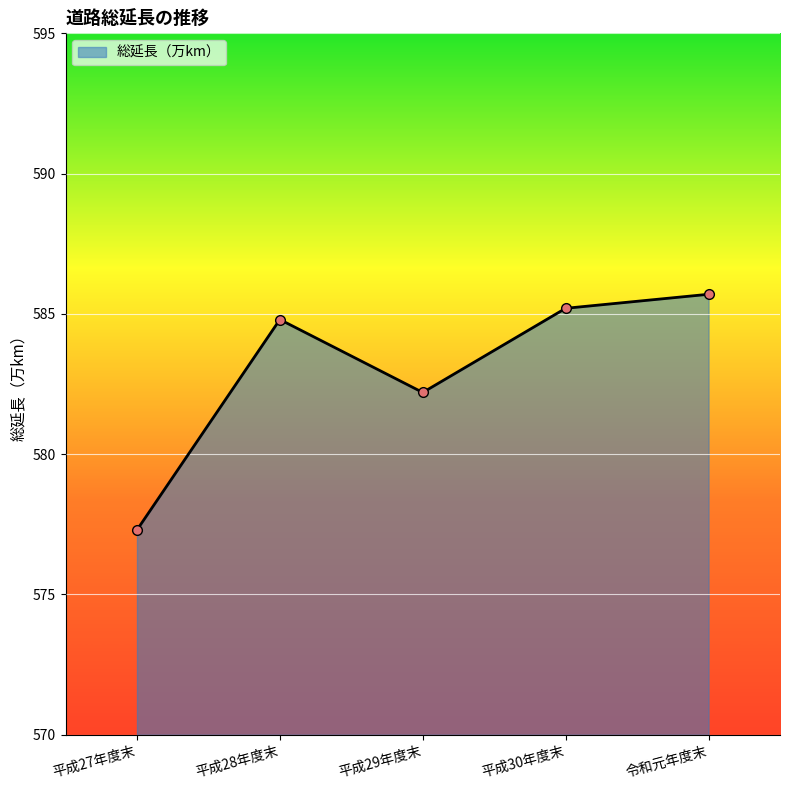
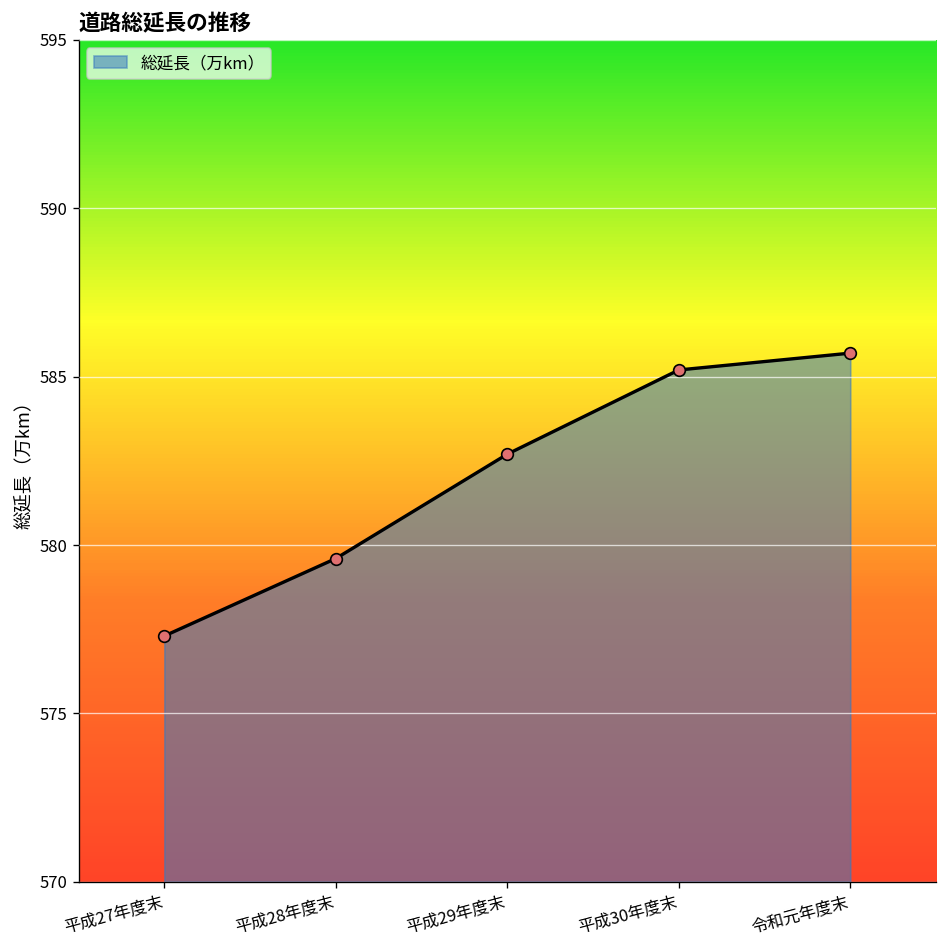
平成28年度末: 584.8 -> 579.6
平成29年度末: 582.2 -> 582.7
